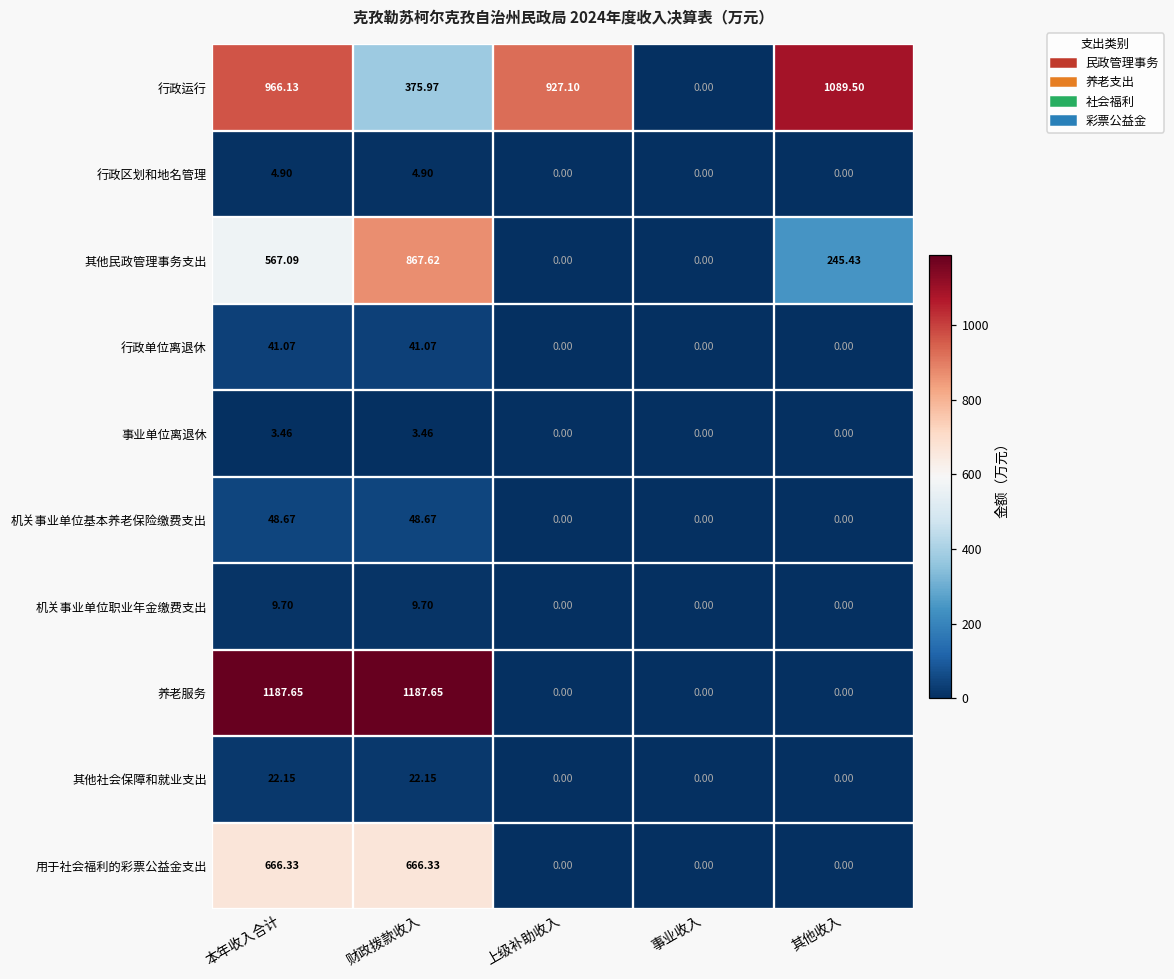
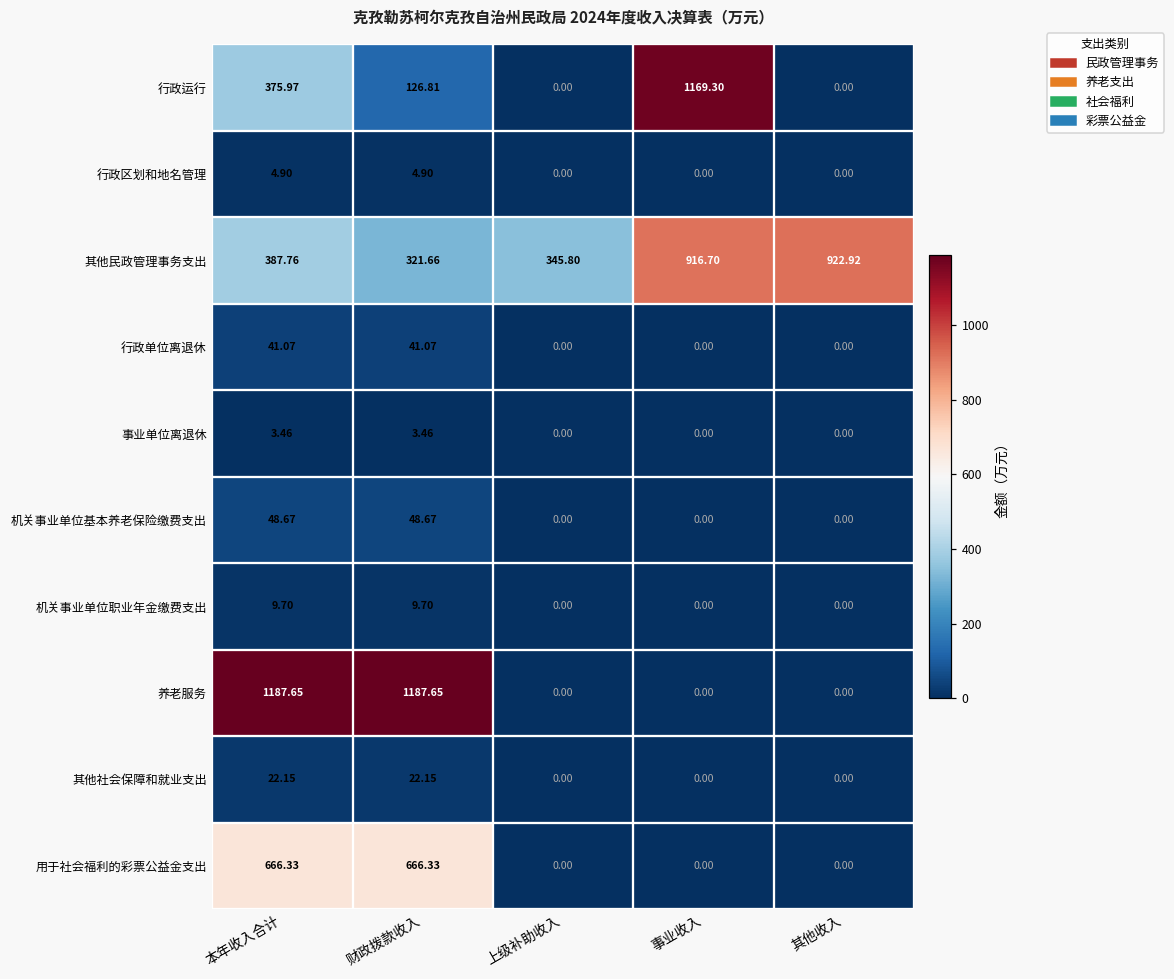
行政运行, 本年收入合计: 966.13 -> 375.97
行政运行, 财政拨款收入: 375.97 -> 126.81
行政运行, 上级补助收入: 927.10 -> 0.00
行政运行, 事业收入: 0.00 -> 1169.30
行政运行, 其他收入: 1089.50 -> 0.00
其他民政管理事务支出, 本年收入合计: 567.09 -> 387.76
其他民政管理事务支出, 财政拨款收入: 867.62 -> 321.66
其他民政管理事务支出, 上级补助收入: 0.00 -> 345.80
其他民政管理事务支出, 事业收入: 0.00 -> 916.70
其他民政管理事务支出, 其他收入: 245.43 -> 922.92
